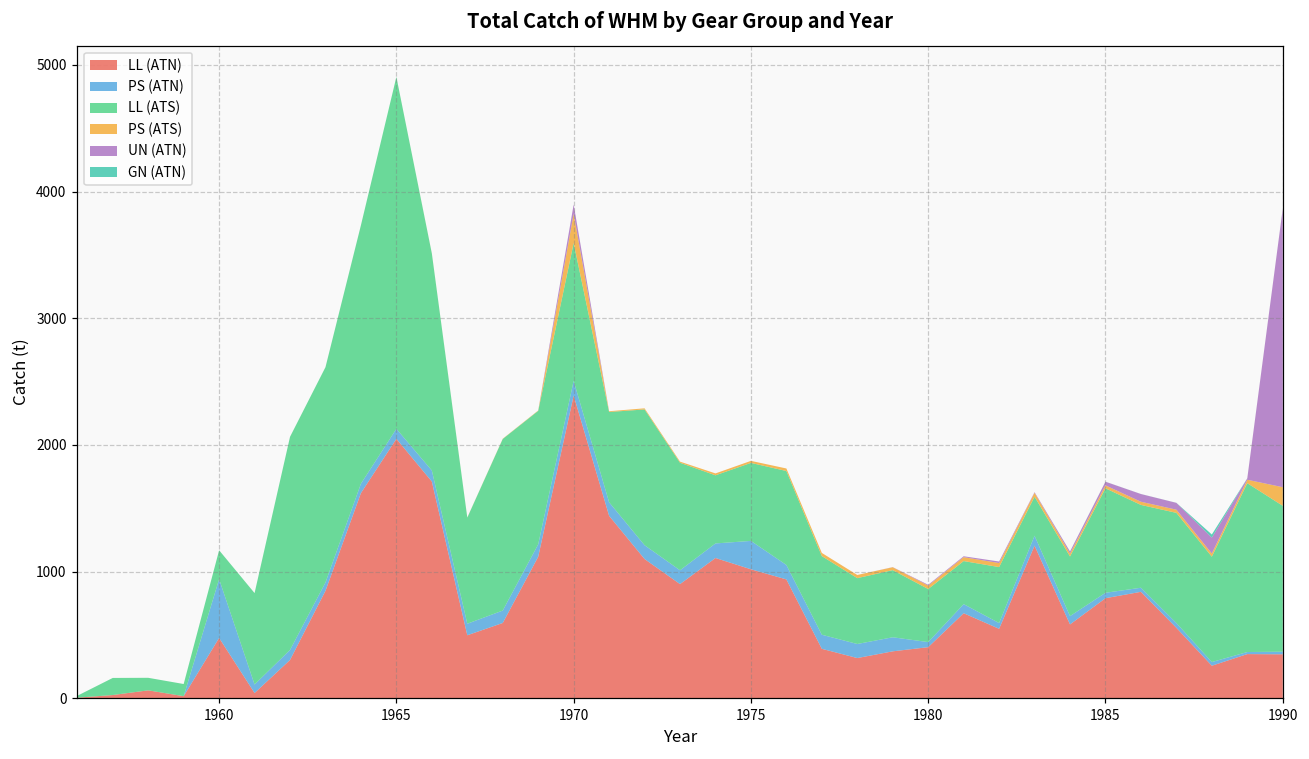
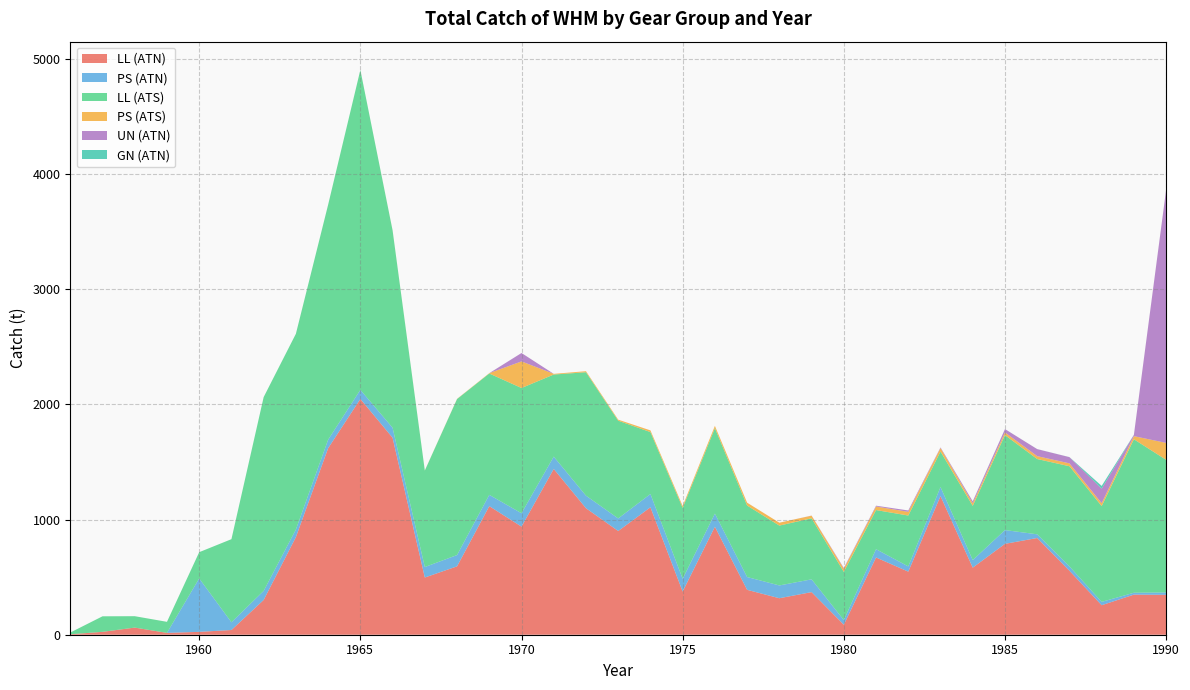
LL (ATN), 1960: 480 -> 30
LL (ATN), 1970: 2390 -> 940
LL (ATN), 1975: 1020 -> 380
PS (ATN), 1975: 220 -> 110
LL (ATN), 1980: 400 -> 90
PS (ATN), 1985: 40 -> 120
